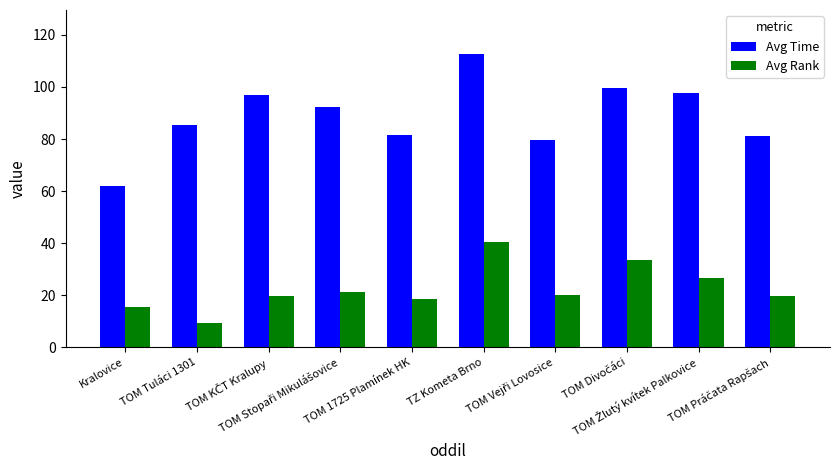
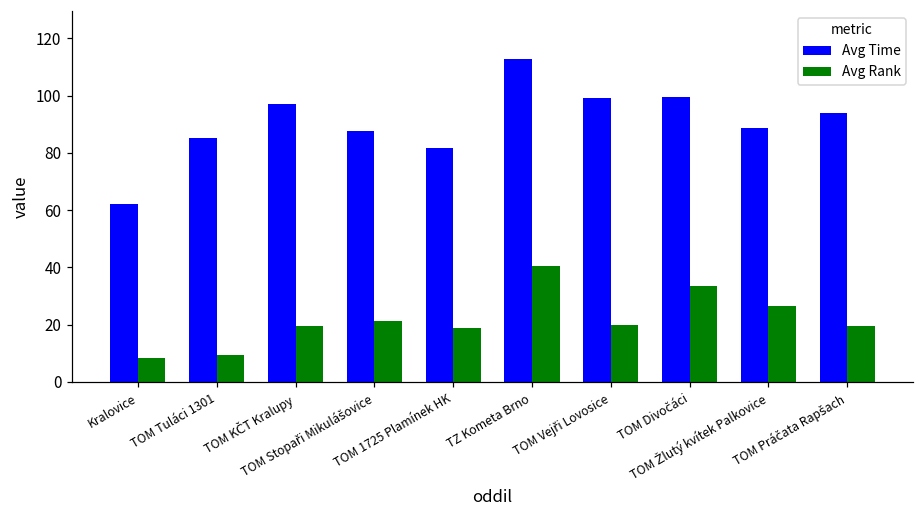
Avg Rank, Kralovice: 16 -> 8
Avg Time, TOM Stopaři Mikulášovice: 92 -> 88
Avg Time, TOM Vejři Lovosice: 80 -> 99
Avg Time, TOM Žlutý kvítek Palkovice: 98 -> 89
Avg Time, TOM Práčata Rapšach: 81 -> 94
